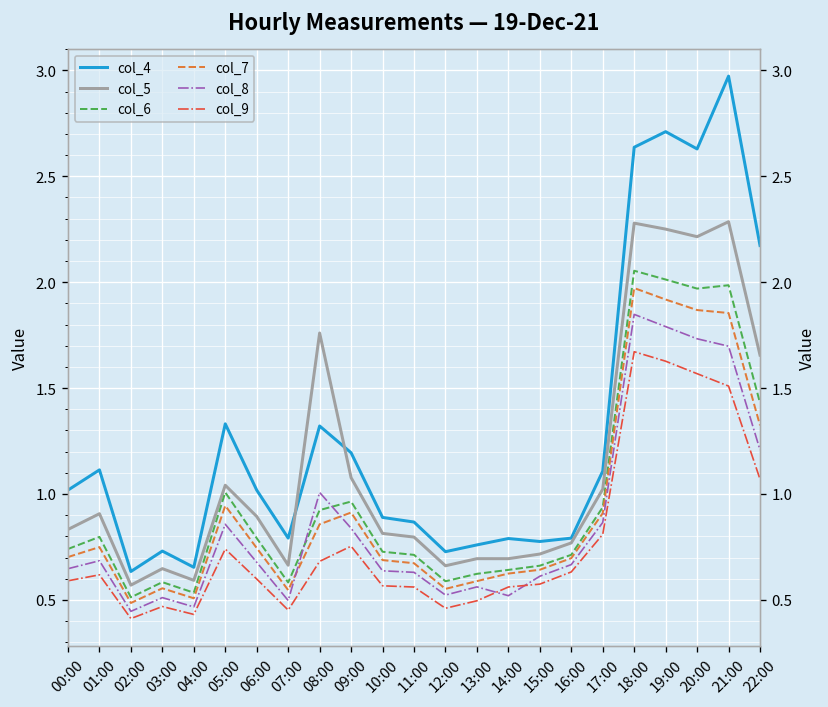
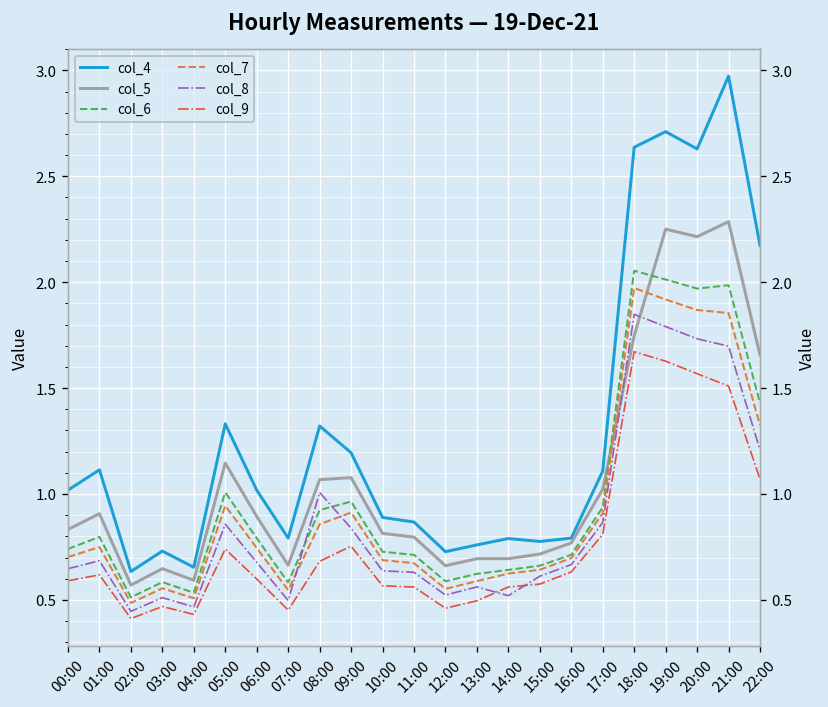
col_5, 05:00: 1.04 -> 1.15
col_5, 08:00: 1.76 -> 1.07
col_5, 18:00: 2.28 -> 1.75
